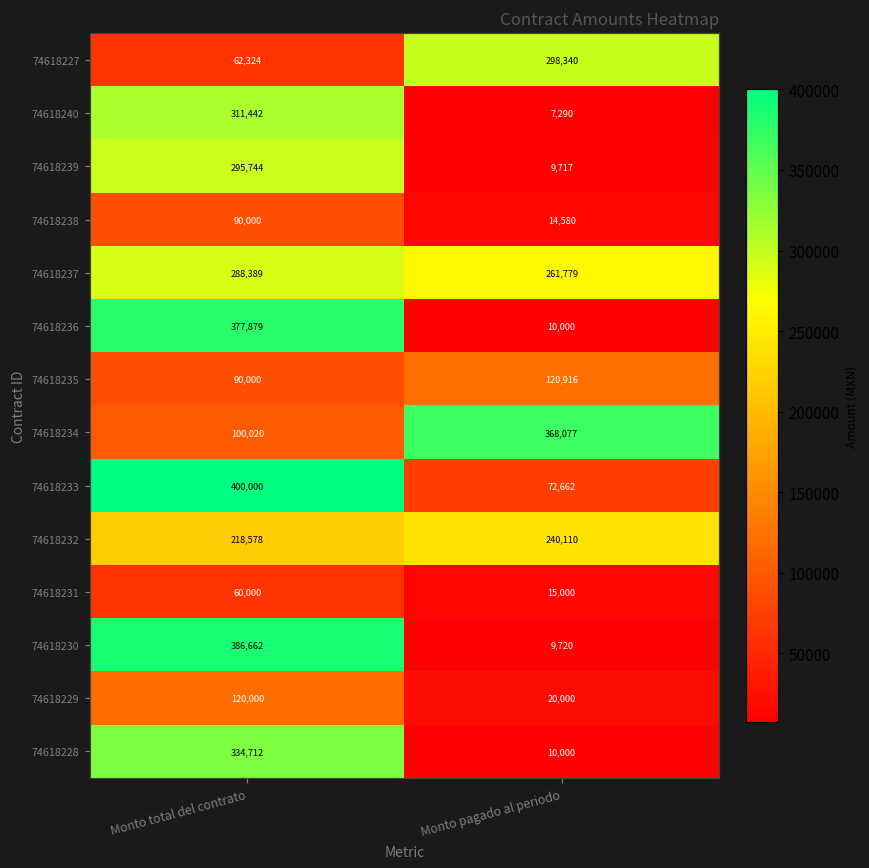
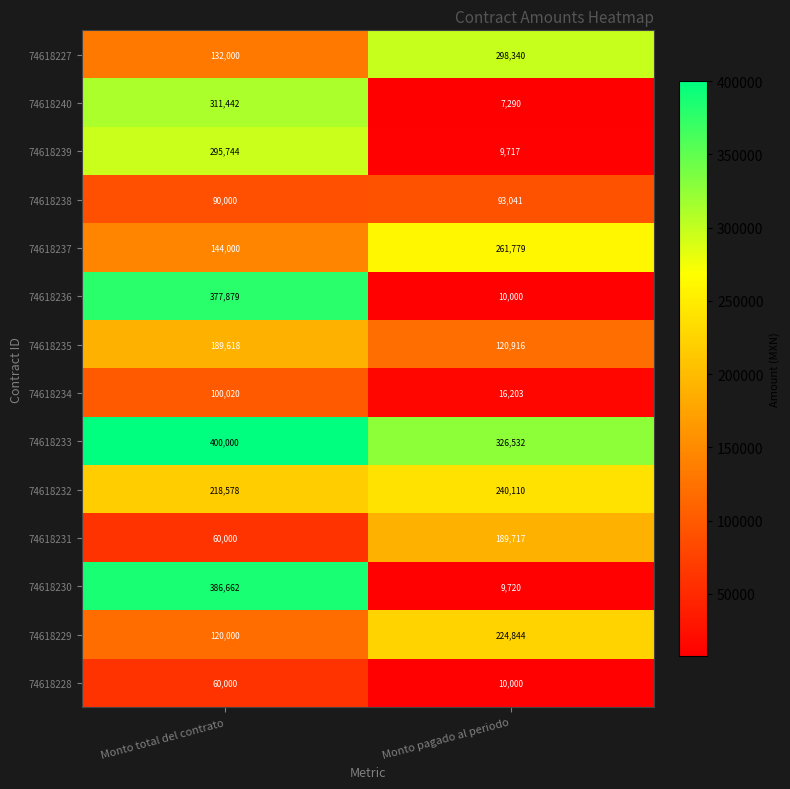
74618227, Monto total del contrato: 62,324 -> 132,000
74618238, Monto pagado al periodo: 14,580 -> 93,041
74618237, Monto total del contrato: 288,389 -> 144,000
74618235, Monto total del contrato: 90,000 -> 189,618
74618234, Monto pagado al periodo: 368,077 -> 16,203
74618233, Monto pagado al periodo: 72,662 -> 326,532
74618231, Monto pagado al periodo: 15,000 -> 189,717
74618229, Monto pagado al periodo: 20,000 -> 224,844
74618228, Monto total del contrato: 334,712 -> 60,000
